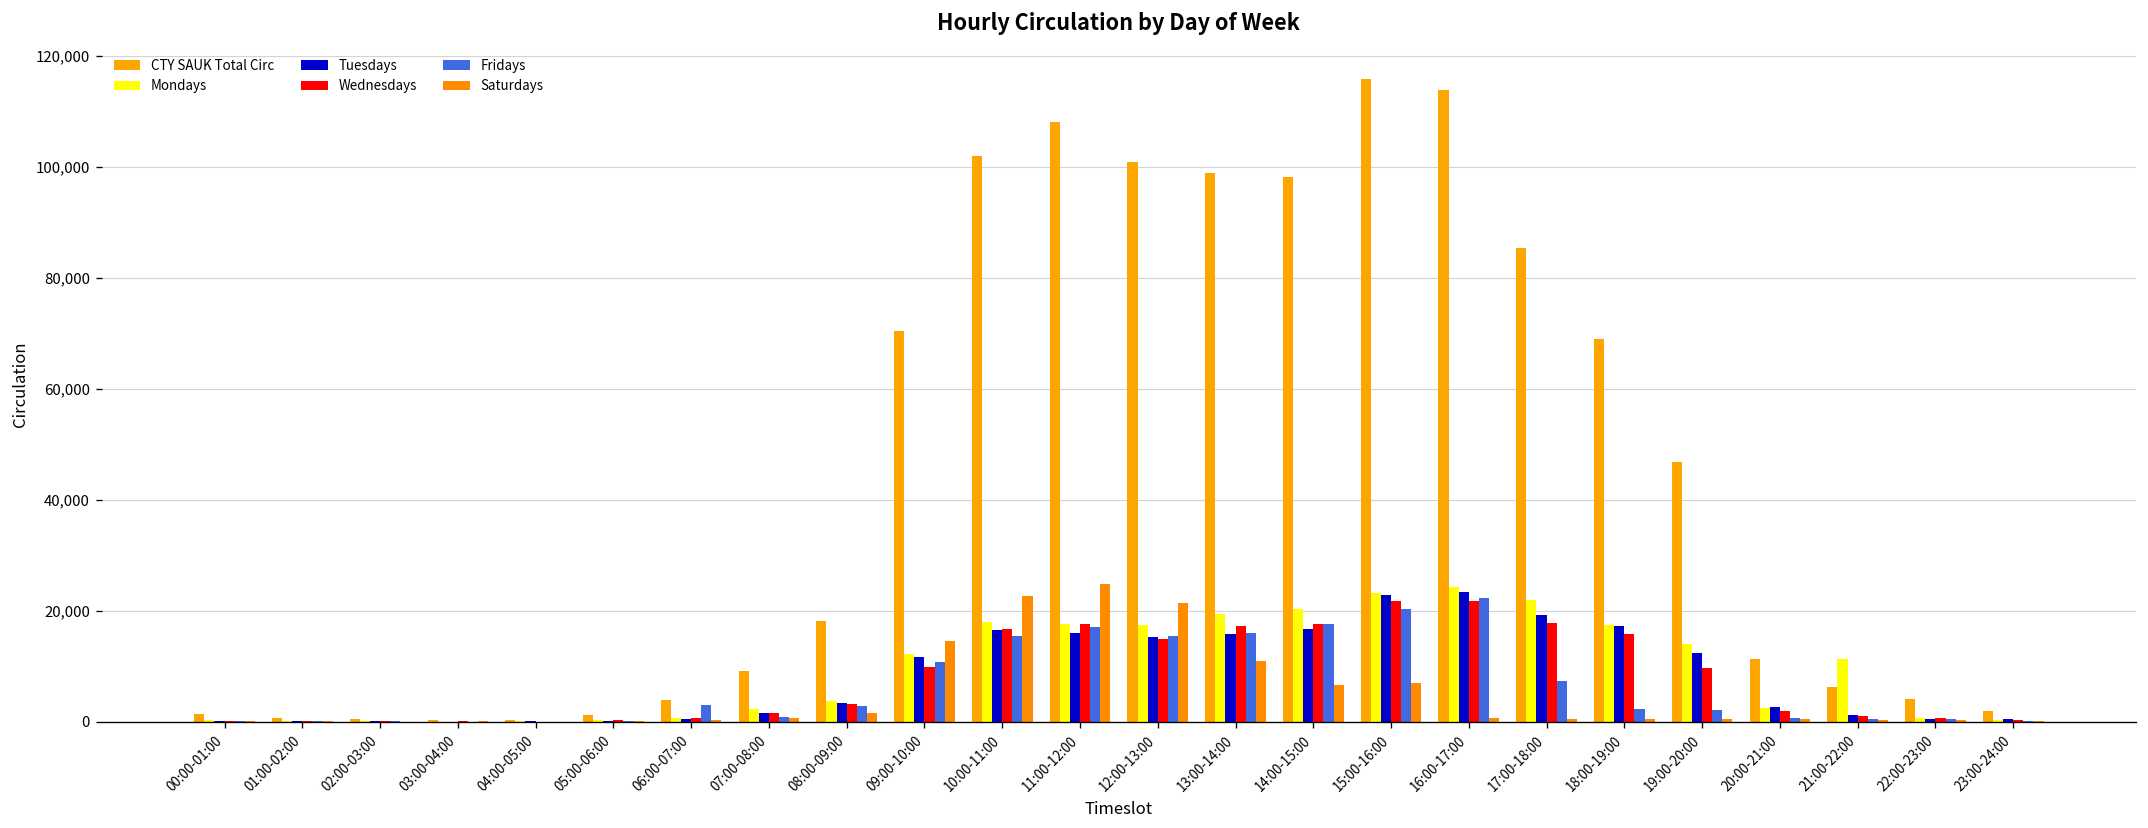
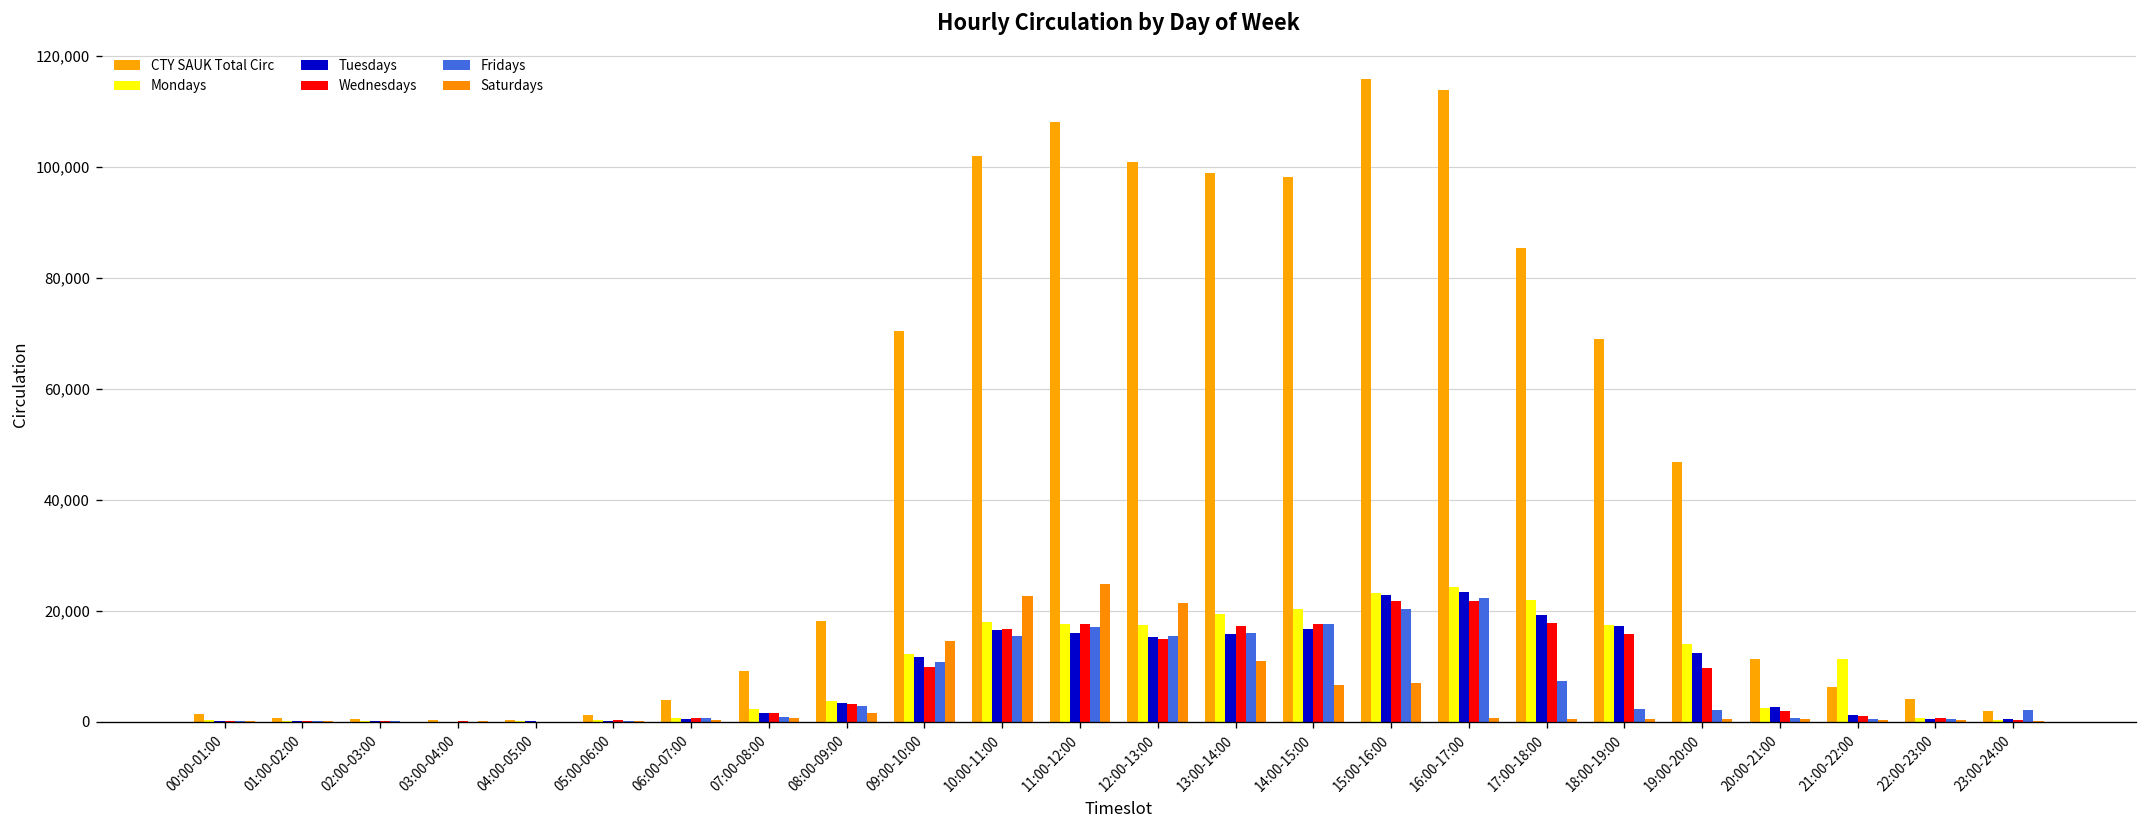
Fridays, 06:00-07:00: 3,000 -> 1,000
Fridays, 23:00-24:00: 0 -> 2,000
